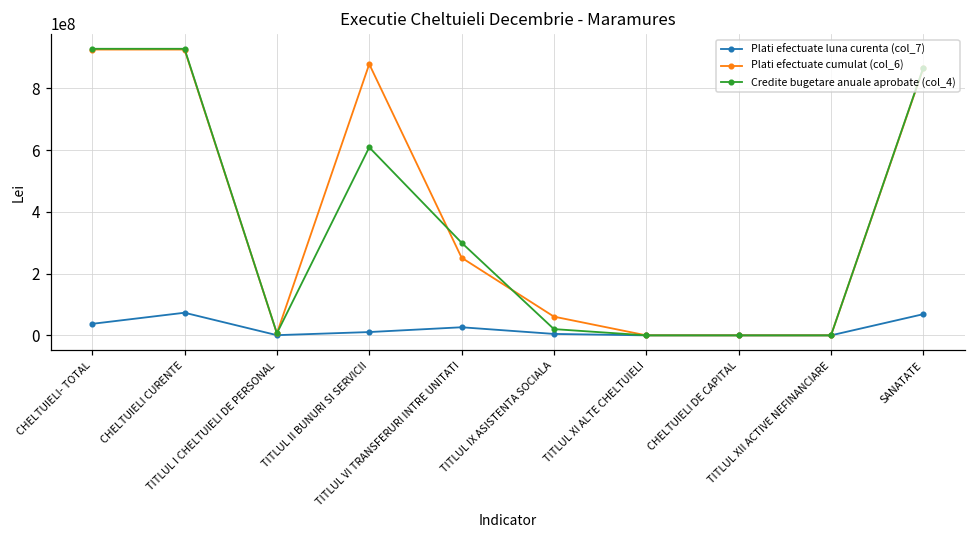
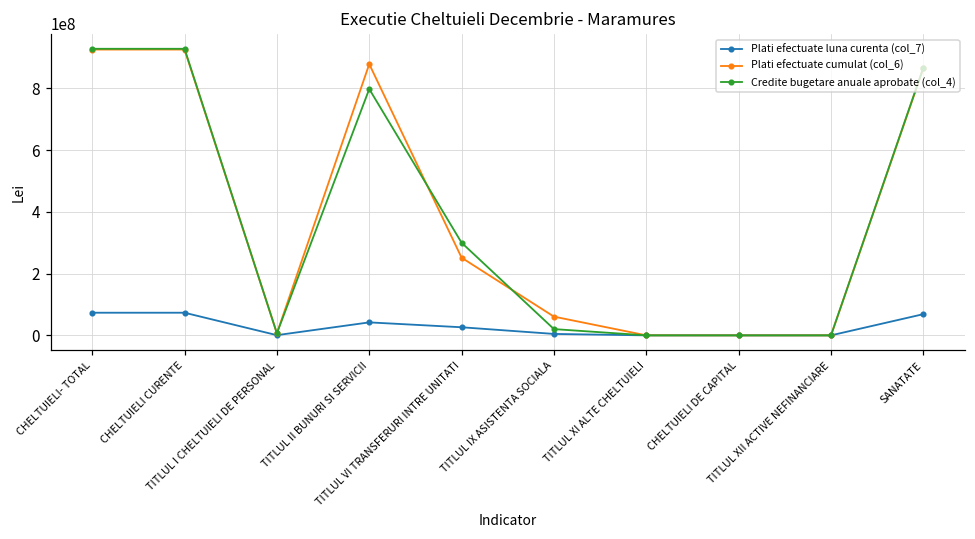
Plati efectuate luna curenta (col_7), CHELTUIELI- TOTAL: 40000000 -> 70000000
Plati efectuate luna curenta (col_7), TITLUL II BUNURI SI SERVICII: 10000000 -> 40000000
Credite bugetare anuale aprobate (col_4), TITLUL II BUNURI SI SERVICII: 610000000 -> 800000000
